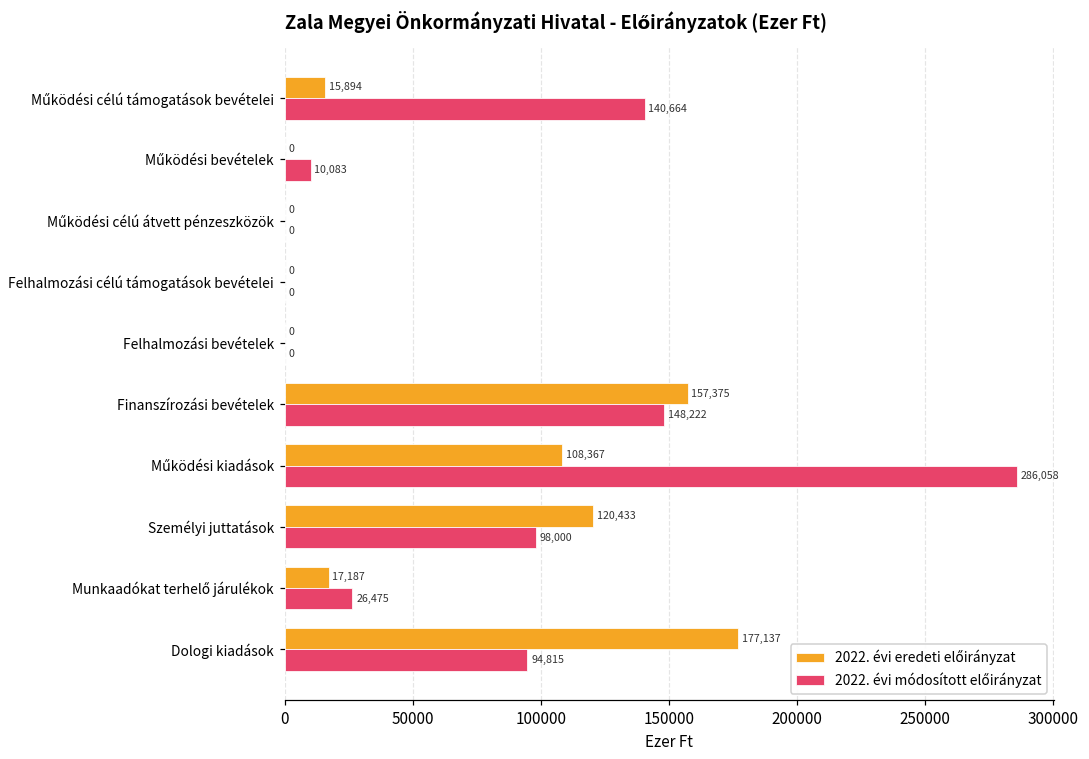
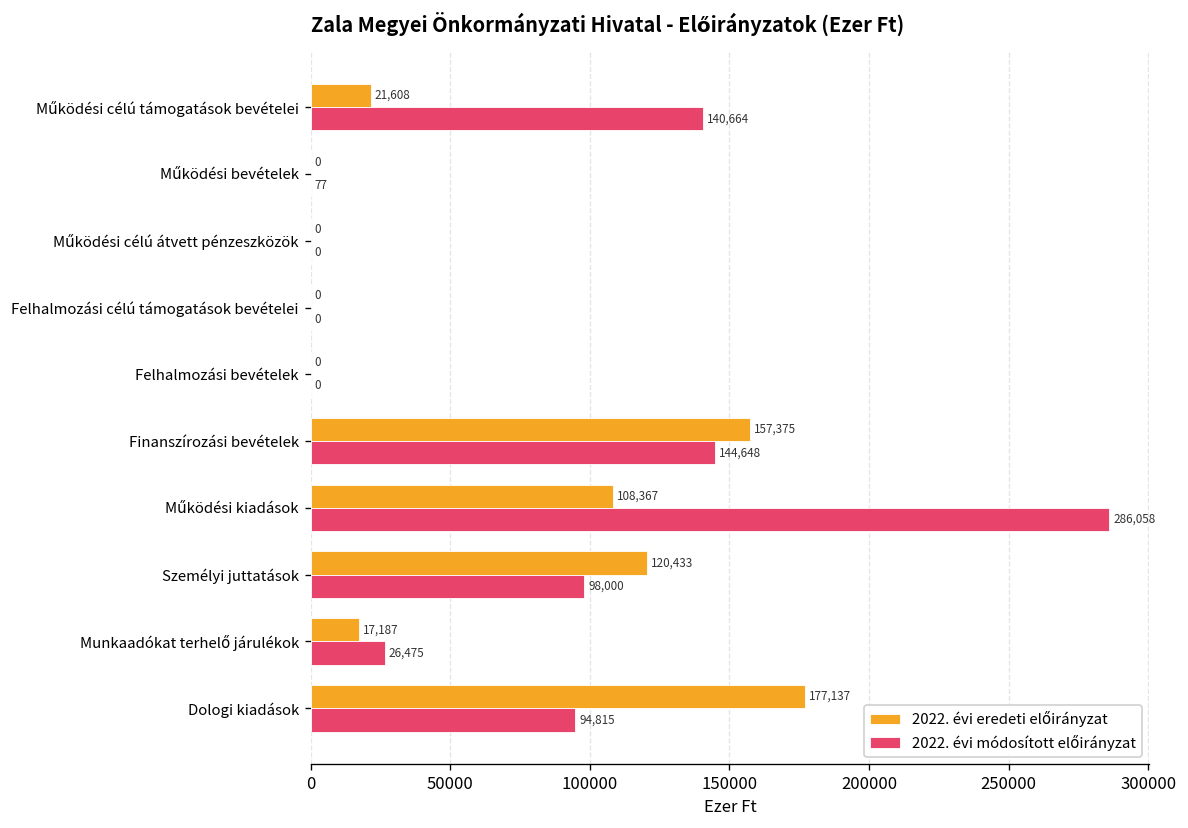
2022. évi eredeti előirányzat, Működési célú támogatások bevételei: 15,894 -> 21,608
2022. évi módosított előirányzat, Működési bevételek: 10,083 -> 77
2022. évi módosított előirányzat, Finanszírozási bevételek: 148,222 -> 144,648
